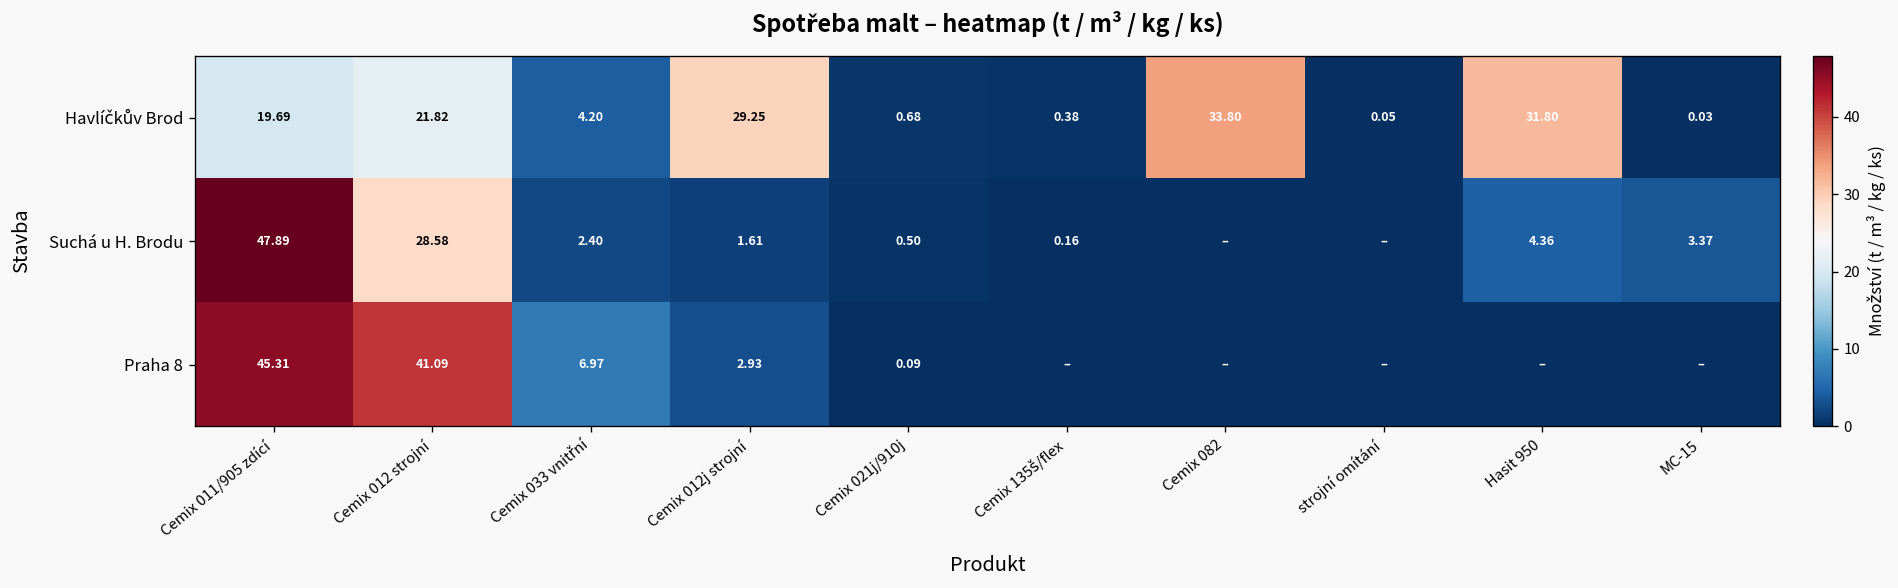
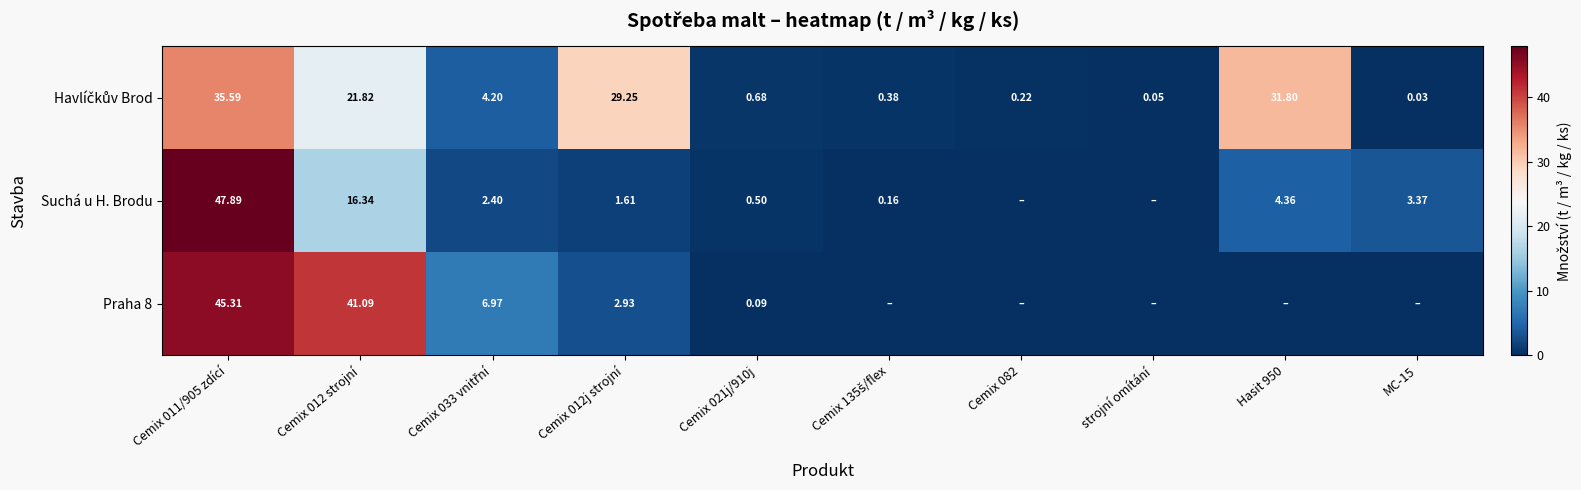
Havlíčkův Brod, Cemix 011/905 zdící: 19.69 -> 35.59
Havlíčkův Brod, Cemix 082: 33.80 -> 0.22
Suchá u H. Brodu, Cemix 012 strojní: 28.58 -> 16.34
